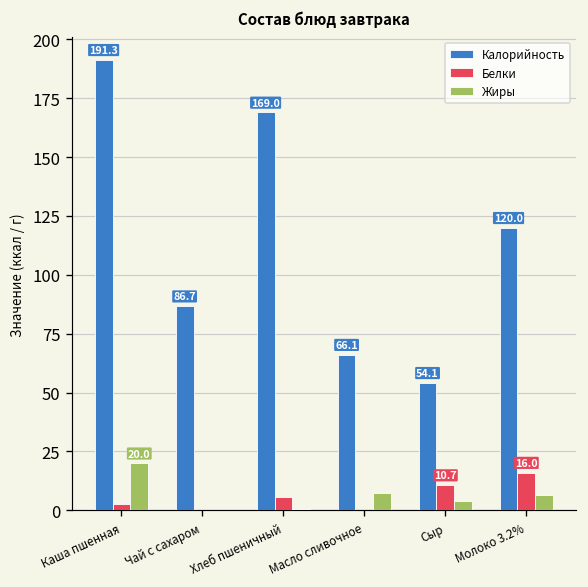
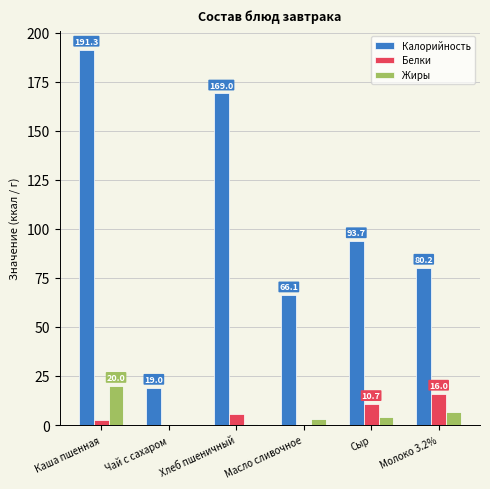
Калорийность, Чай с сахаром: 86.7 -> 19.0
Жиры, Масло сливочное: 7 -> 3
Калорийность, Сыр: 54.1 -> 93.7
Калорийность, Молоко 3.2%: 120.0 -> 80.2
